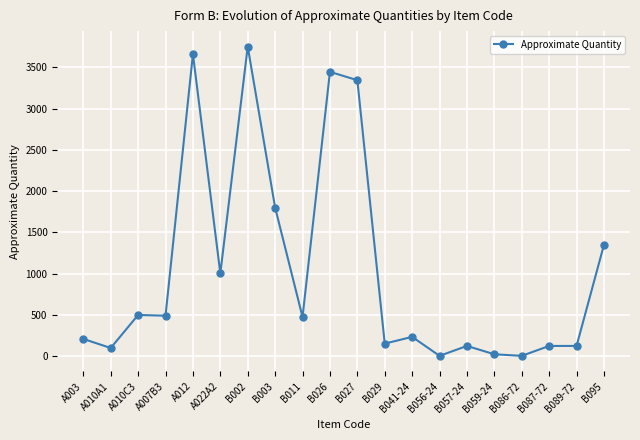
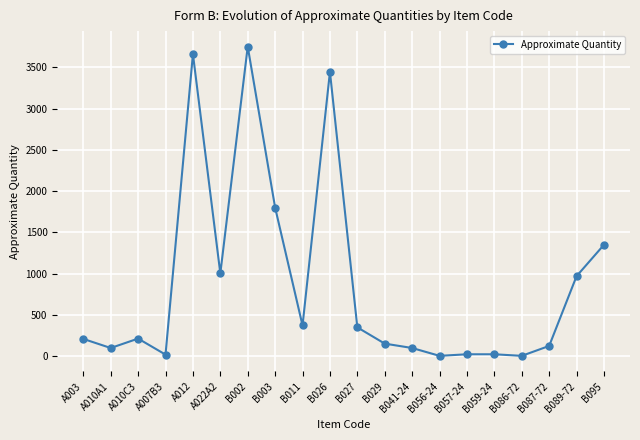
A010C3: 500 -> 200
A007B3: 500 -> 0
B011: 500 -> 400
B027: 3300 -> 400
B041-24: 200 -> 100
B057-24: 100 -> 0
B089-72: 100 -> 1000
